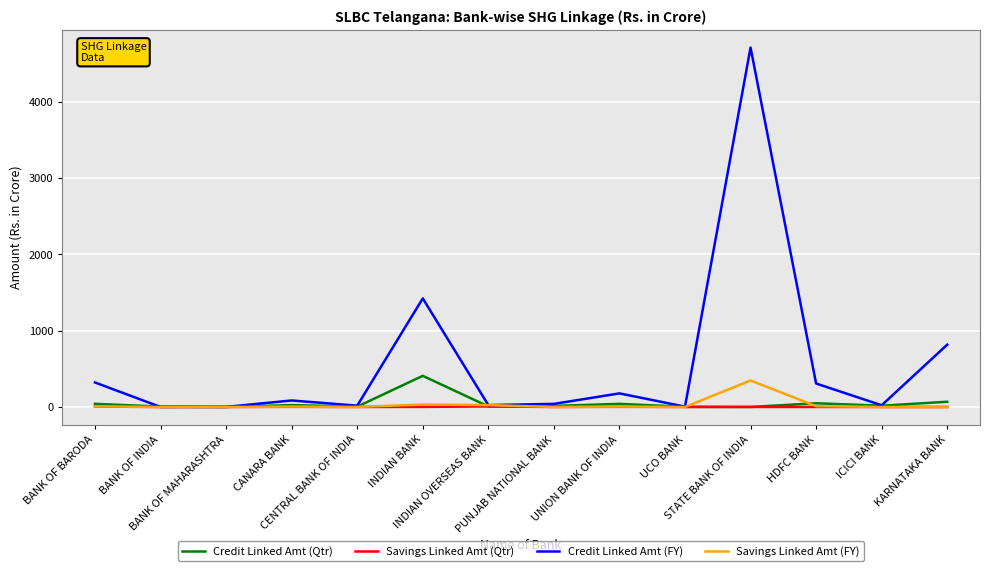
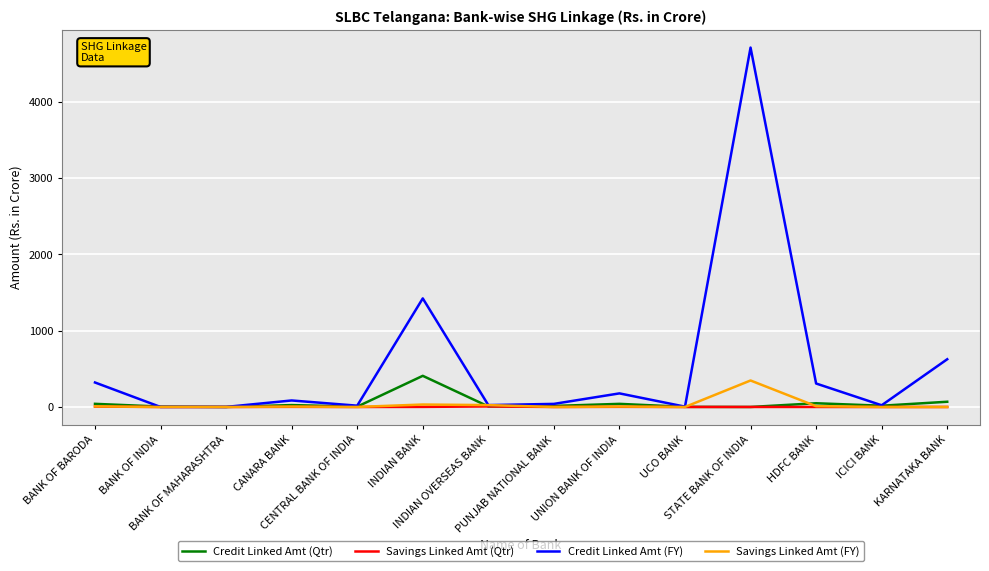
Credit Linked Amt (FY), KARNATAKA BANK: 800 -> 600
